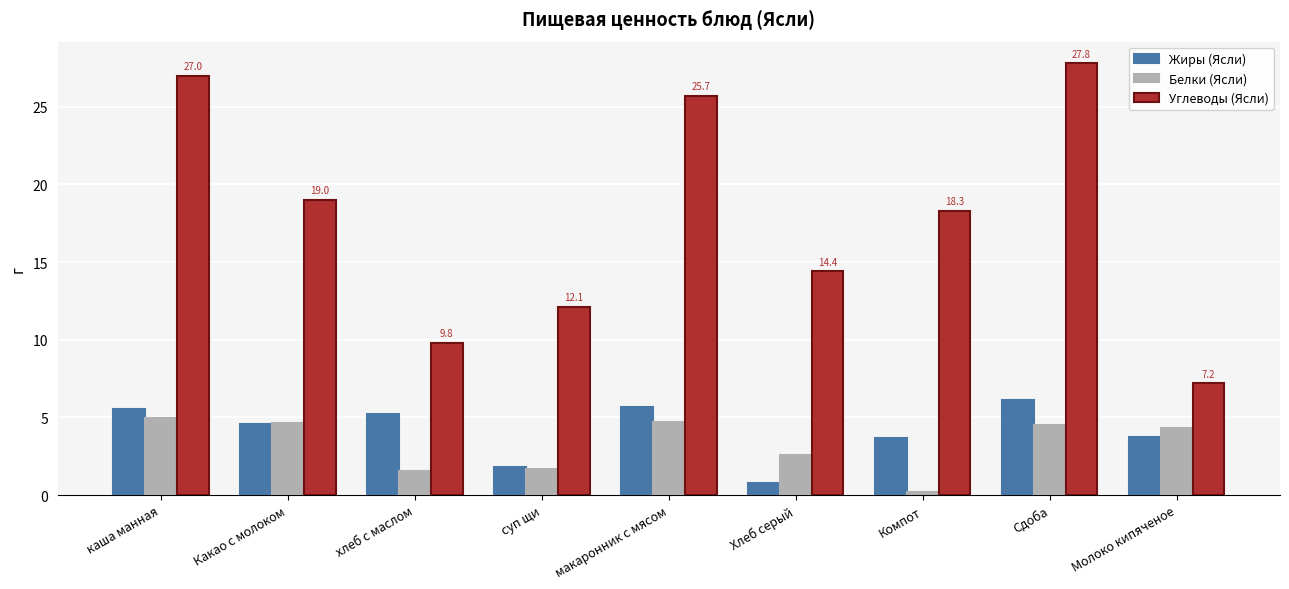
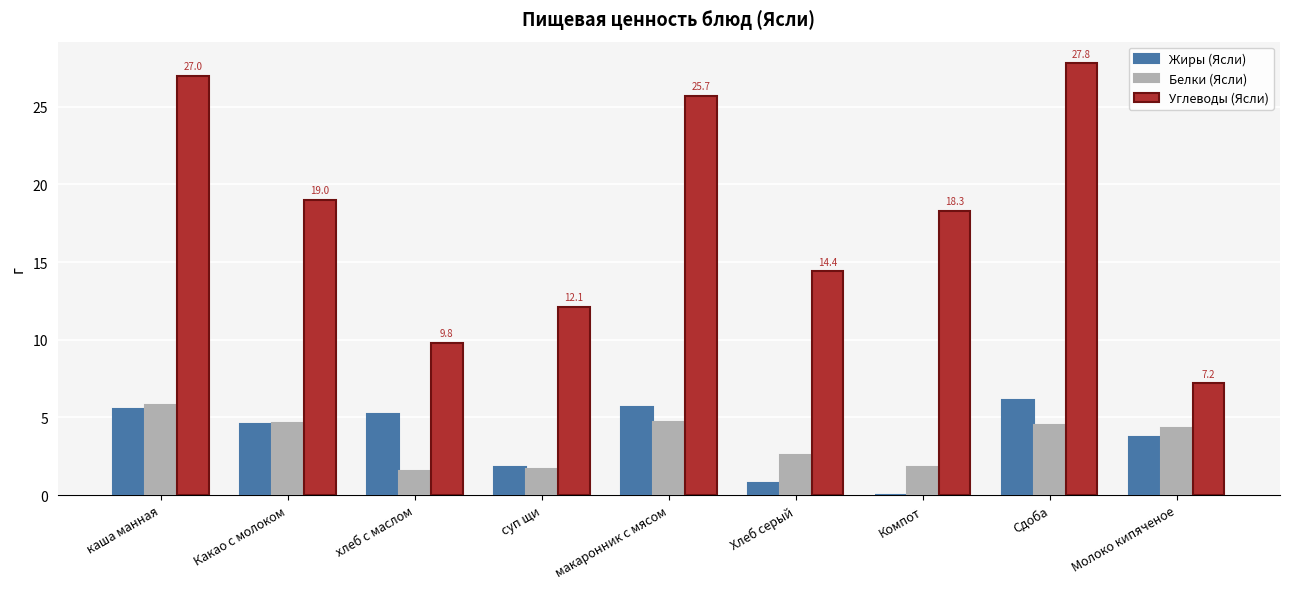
Белки (Ясли), каша манная: 5.0 -> 5.8
Жиры (Ясли), Компот: 3.7 -> 0.0
Белки (Ясли), Компот: 0.2 -> 1.8
